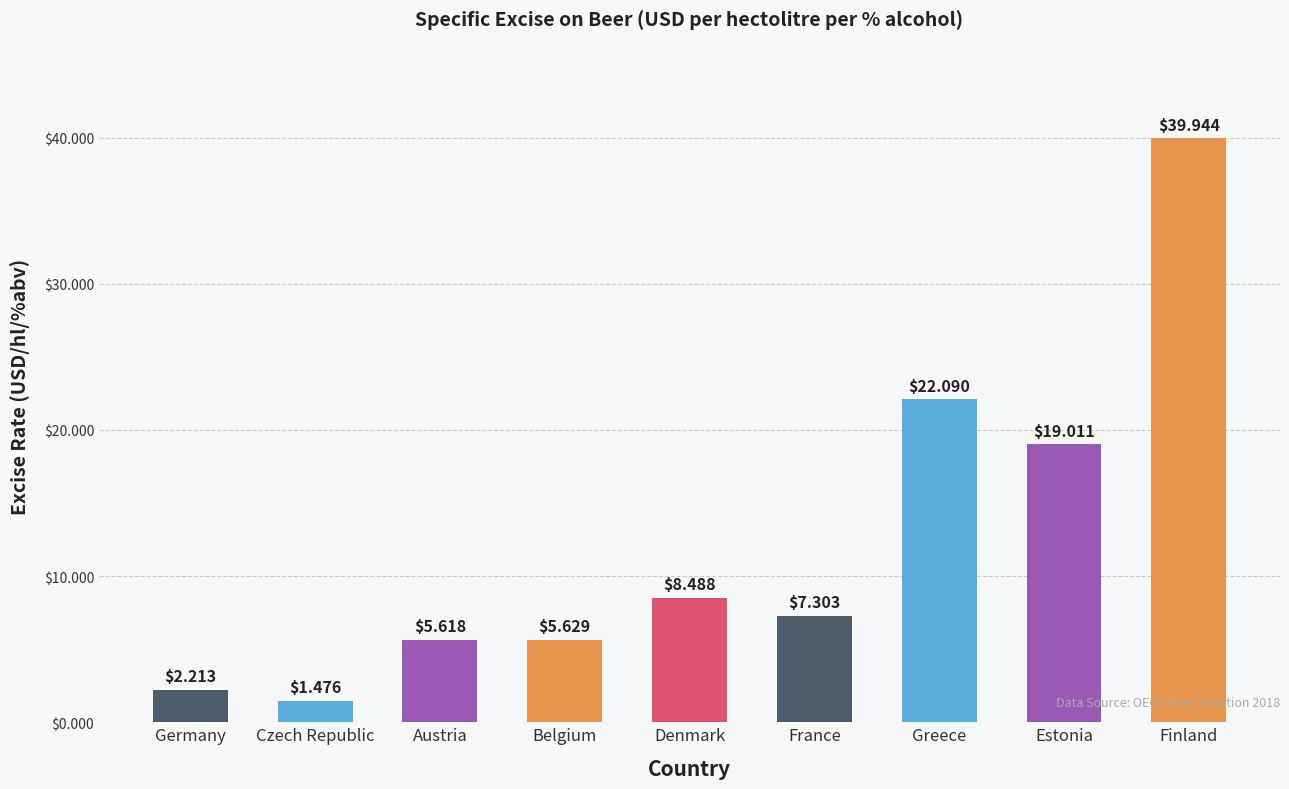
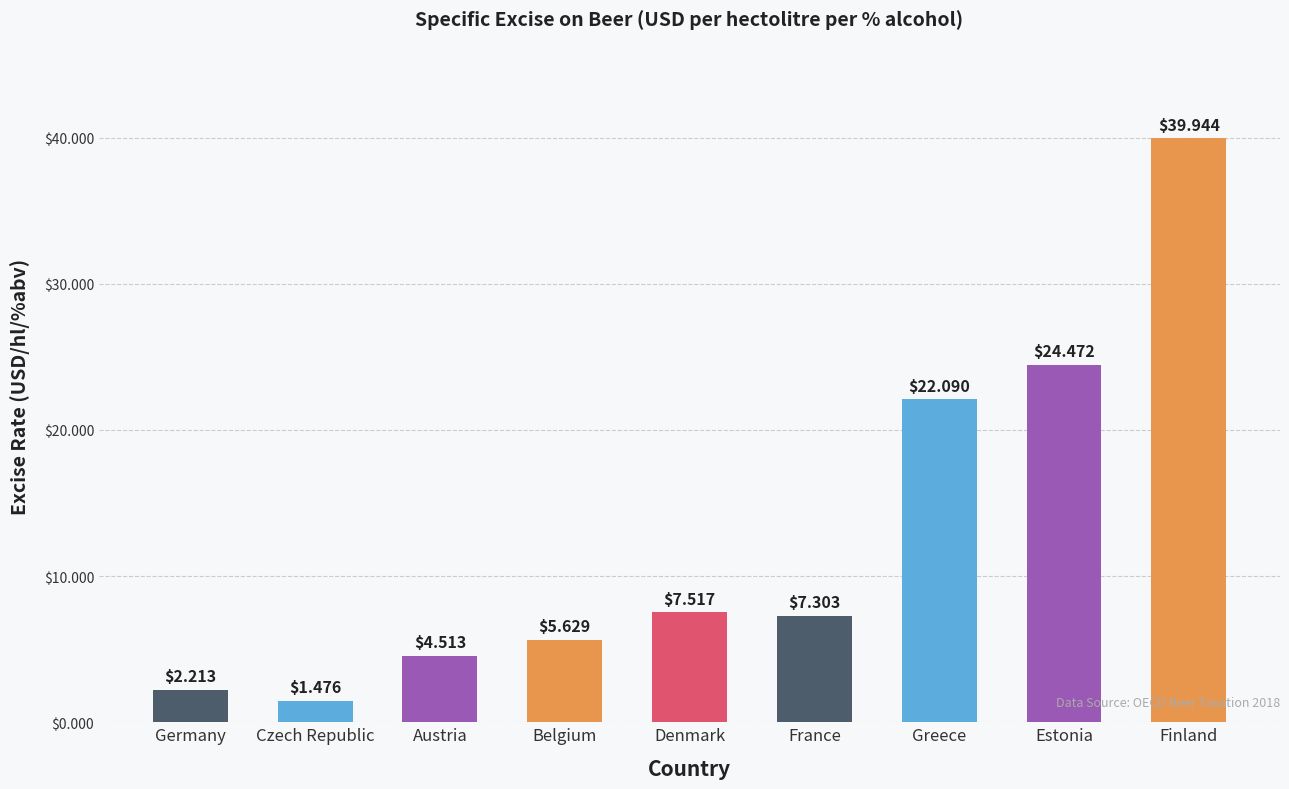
Austria: $5.618 -> $4.513
Denmark: $8.488 -> $7.517
Estonia: $19.011 -> $24.472
